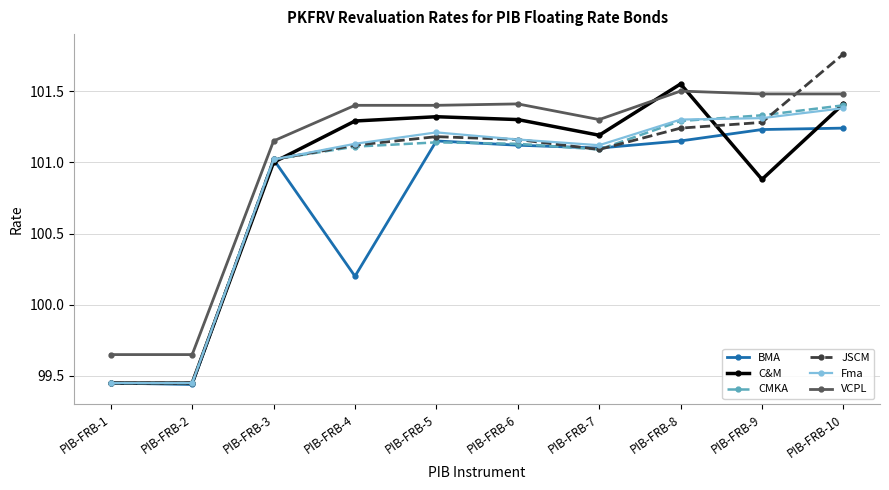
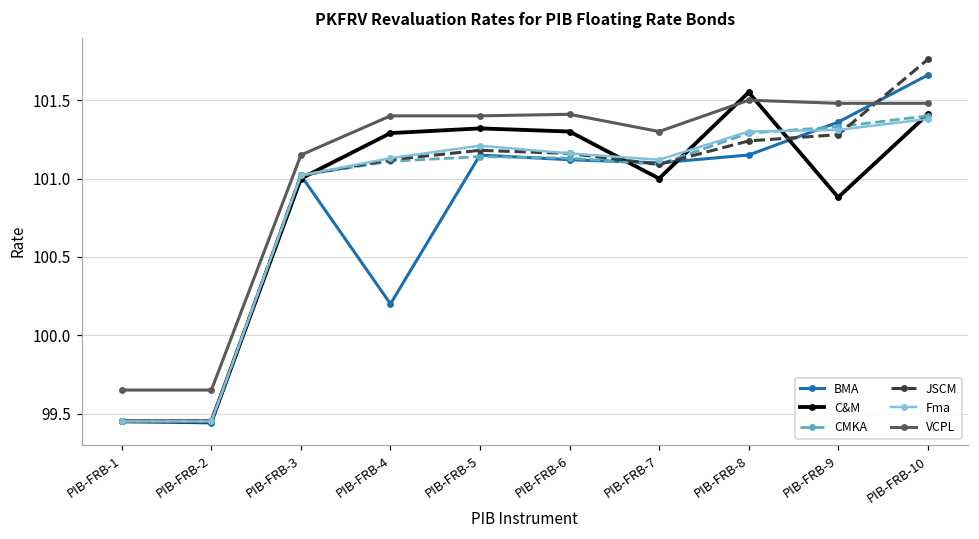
C&M, PIB-FRB-7: 101.19 -> 101.00
BMA, PIB-FRB-9: 101.23 -> 101.36
BMA, PIB-FRB-10: 101.24 -> 101.66
